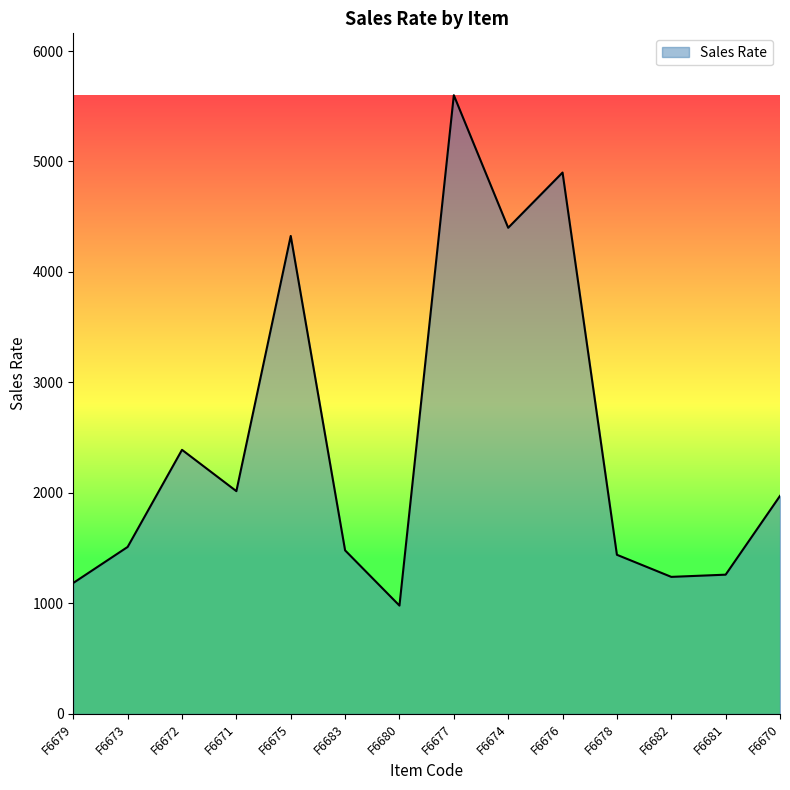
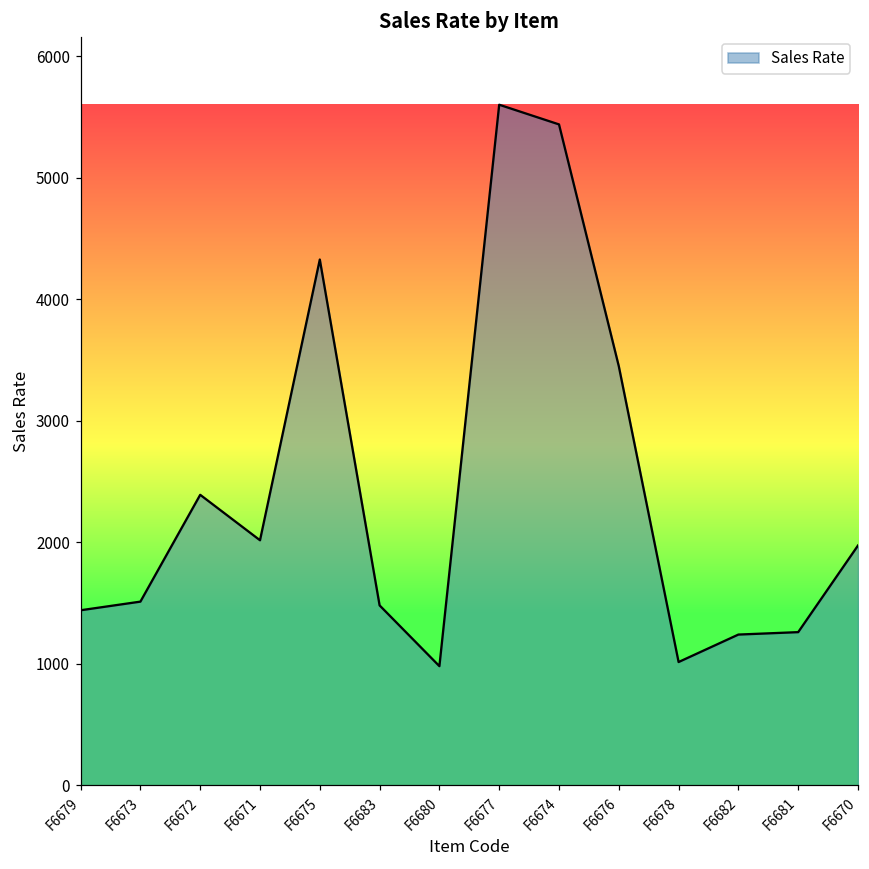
F6679: 1190 -> 1440
F6674: 4400 -> 5440
F6676: 4900 -> 3450
F6678: 1440 -> 1010
